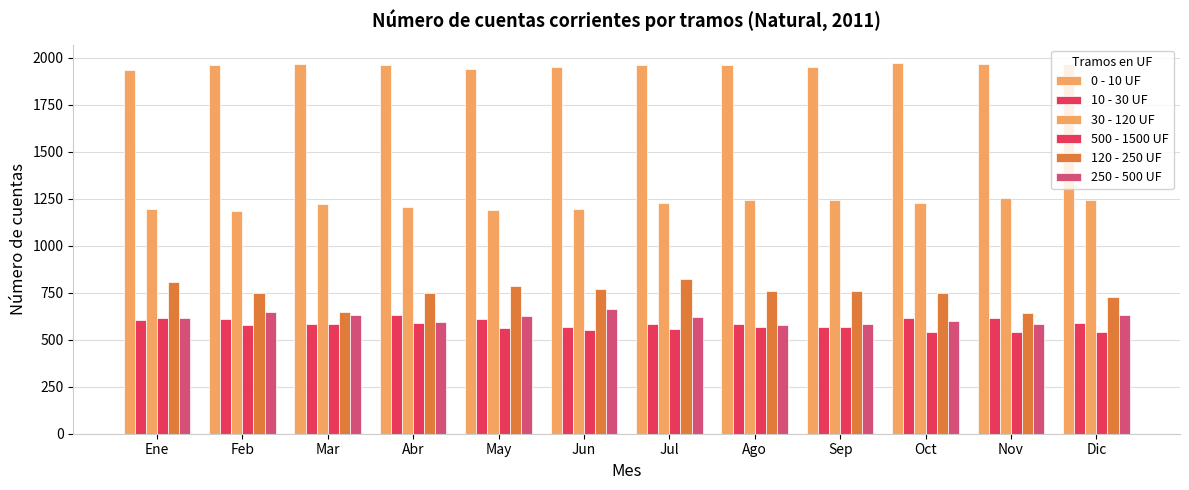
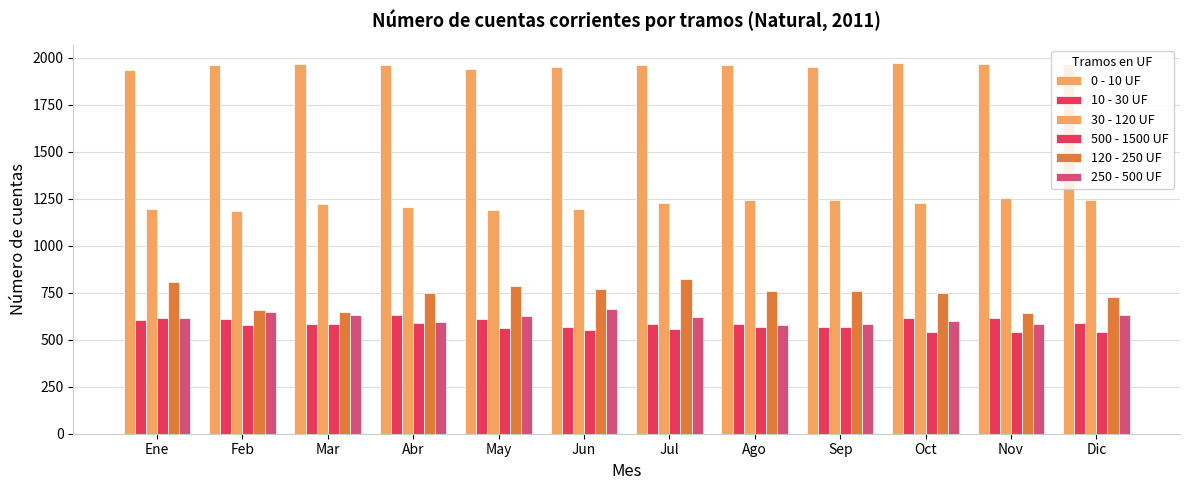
120 - 250 UF, Feb: 750 -> 660
